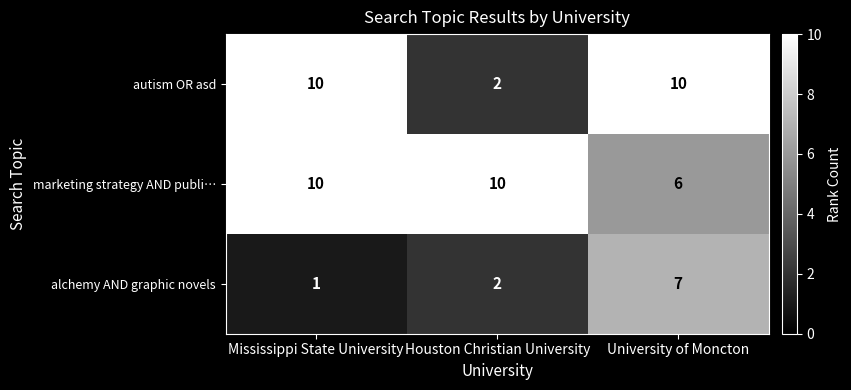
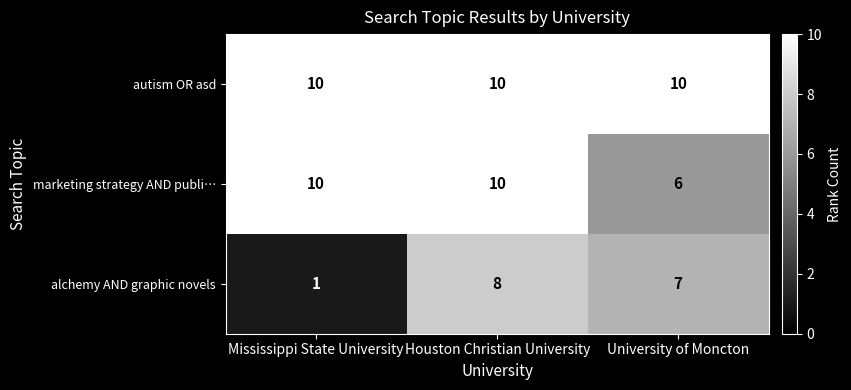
autism OR asd, Houston Christian University: 2 -> 10
alchemy AND graphic novels, Houston Christian University: 2 -> 8
